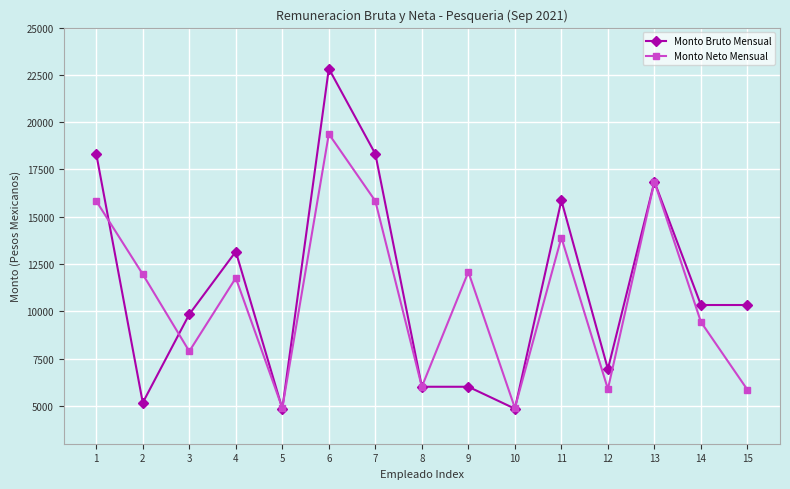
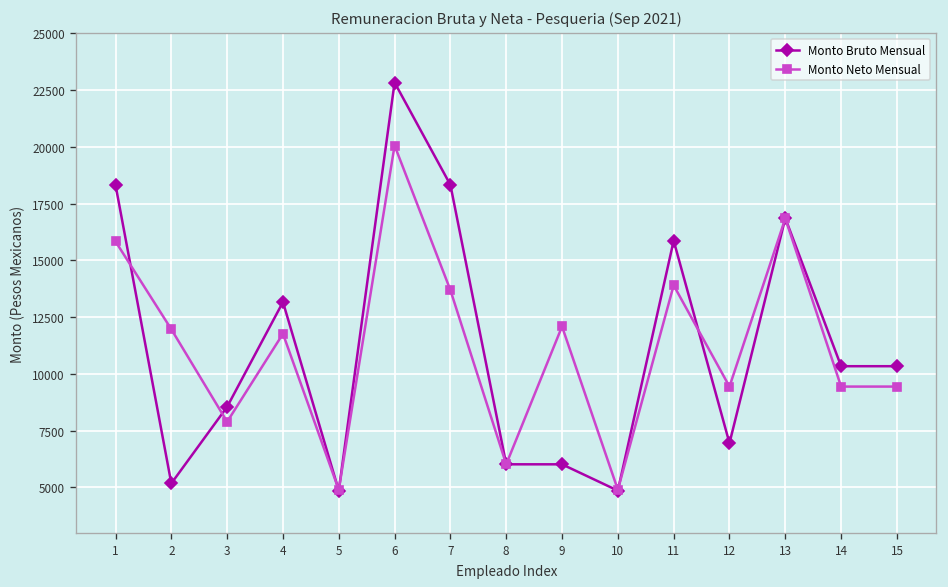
Monto Bruto Mensual, 3: 9800 -> 8500
Monto Neto Mensual, 6: 19400 -> 20100
Monto Neto Mensual, 7: 15800 -> 13700
Monto Neto Mensual, 12: 5900 -> 9400
Monto Neto Mensual, 15: 5900 -> 9400
